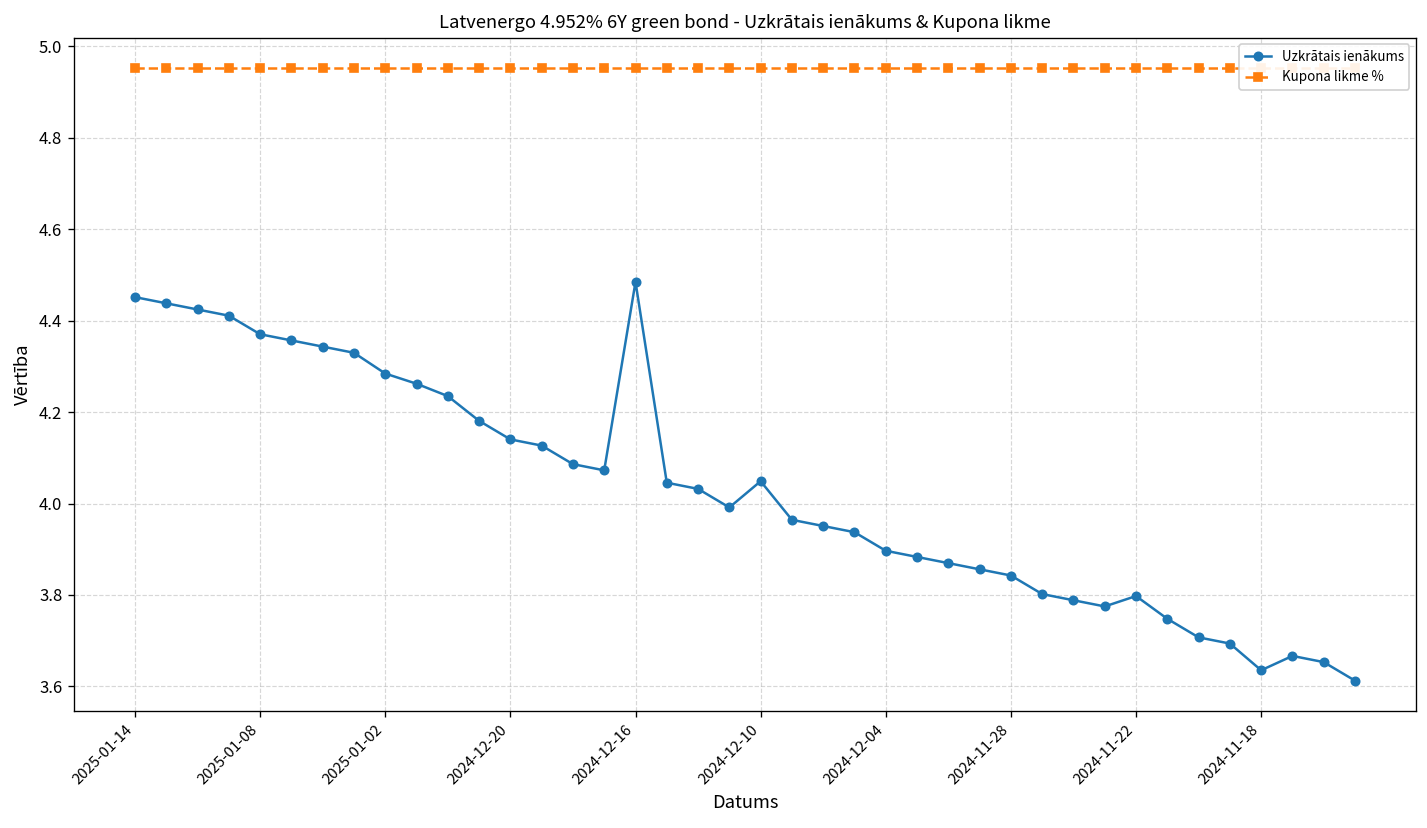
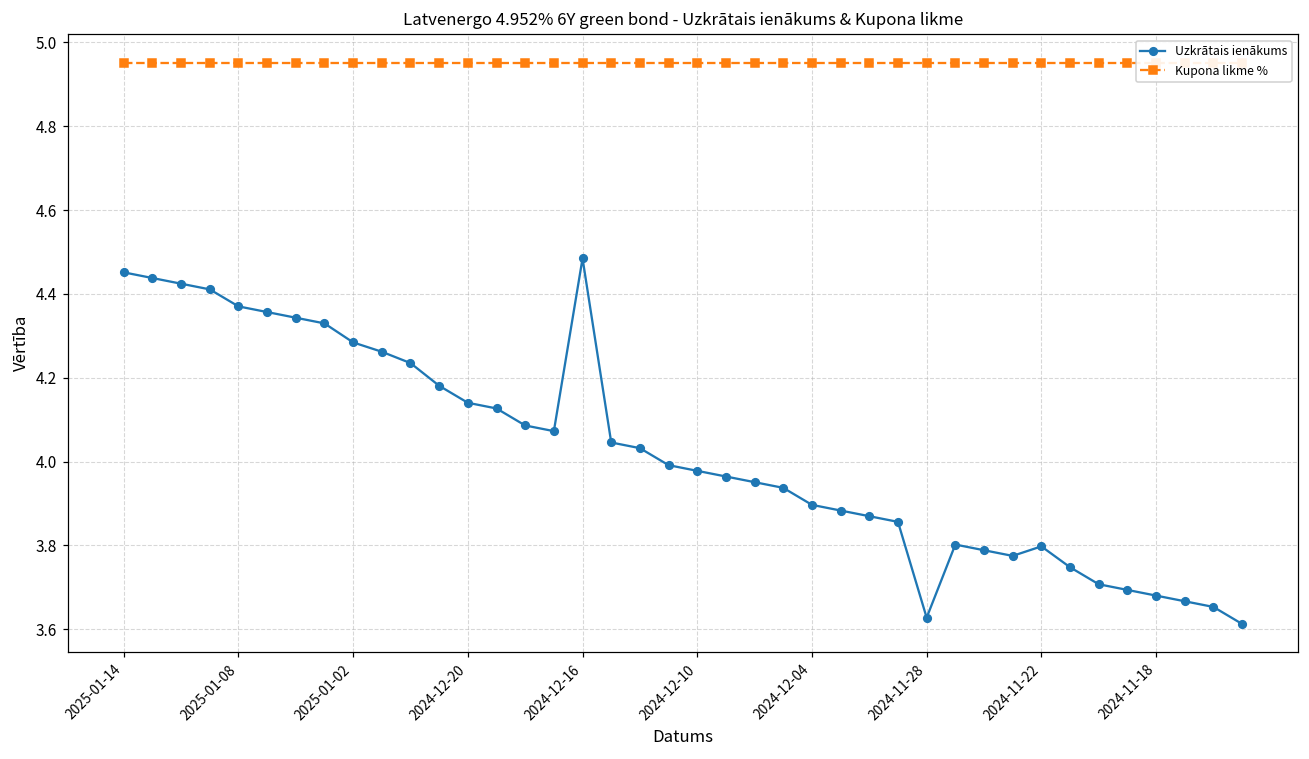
Uzkrātais ienākums, 2024-12-10: 4.05 -> 3.98
Uzkrātais ienākums, 2024-11-28: 3.84 -> 3.63
Uzkrātais ienākums, 2024-11-18: 3.64 -> 3.68
